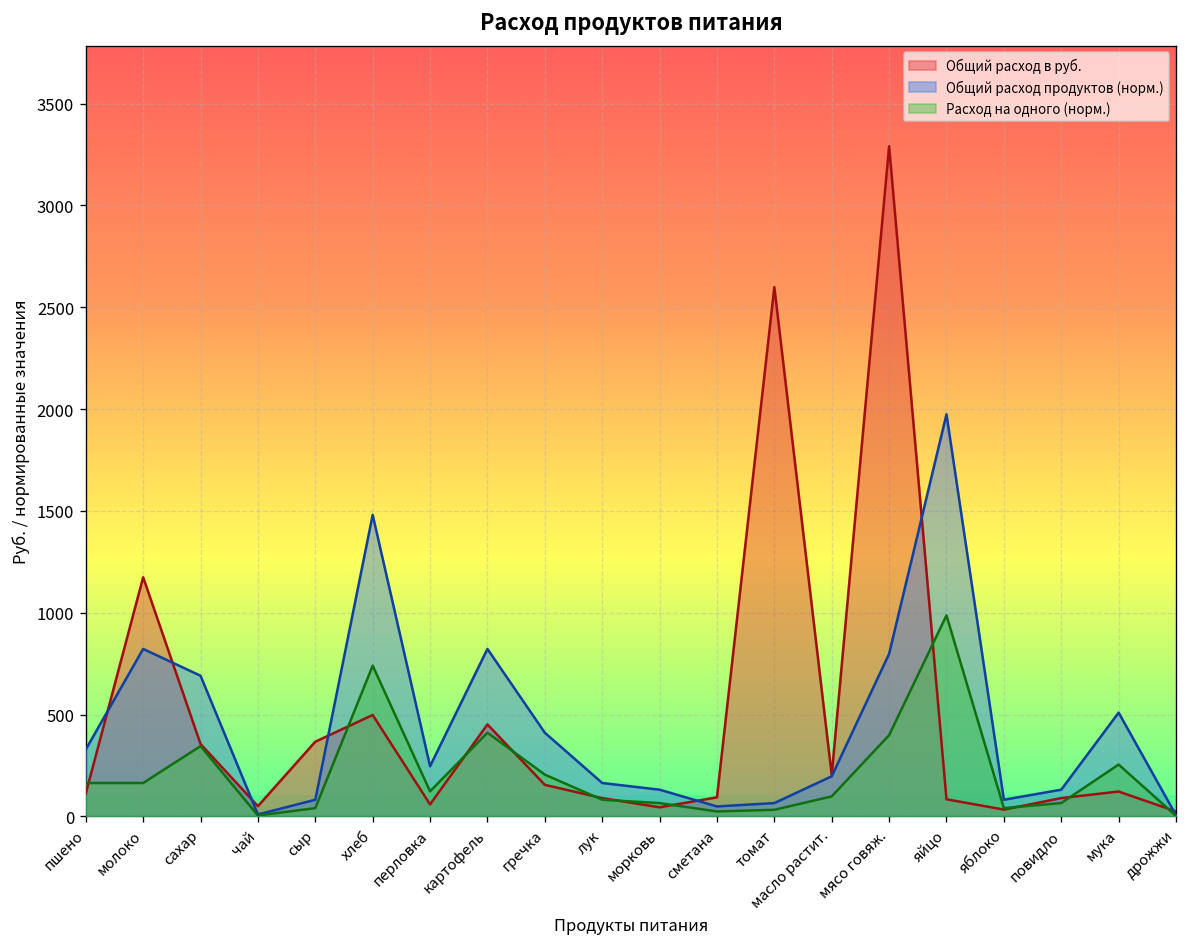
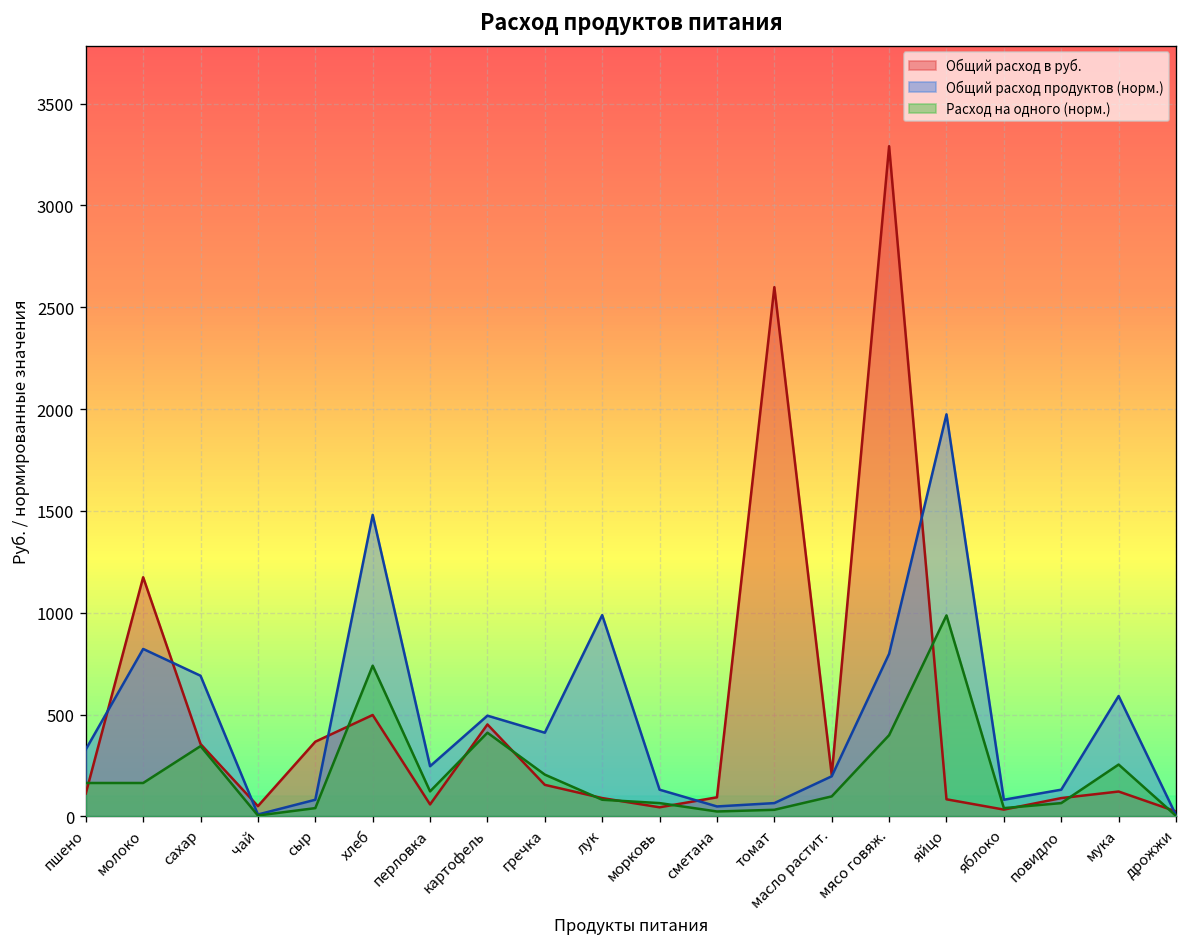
Общий расход продуктов (норм.), картофель: 820 -> 500
Общий расход продуктов (норм.), лук: 160 -> 990
Общий расход продуктов (норм.), мука: 510 -> 590
